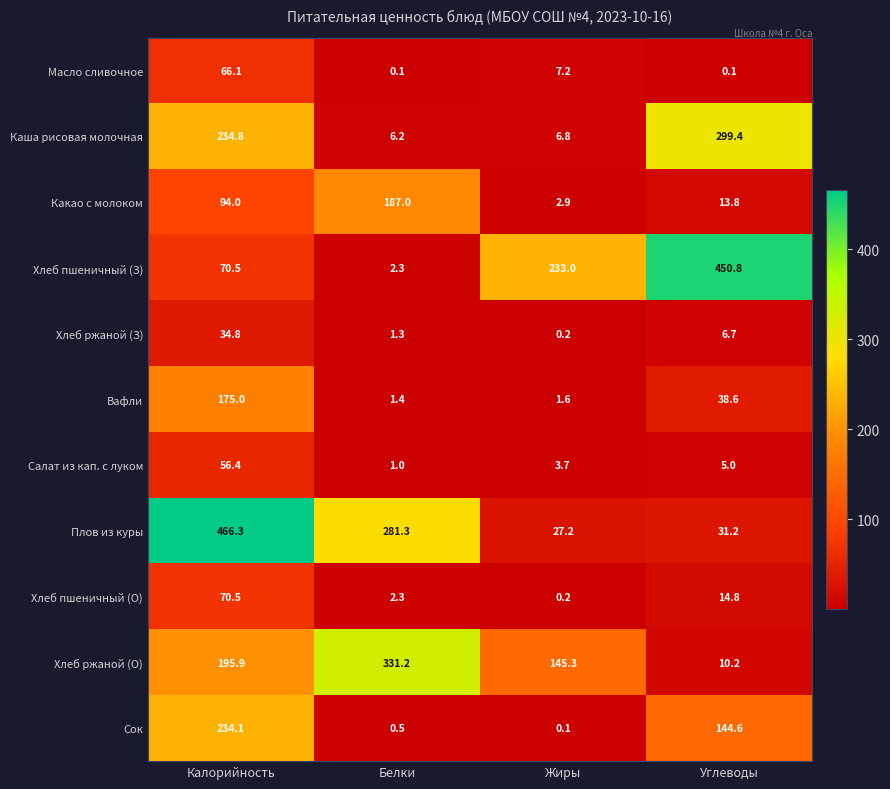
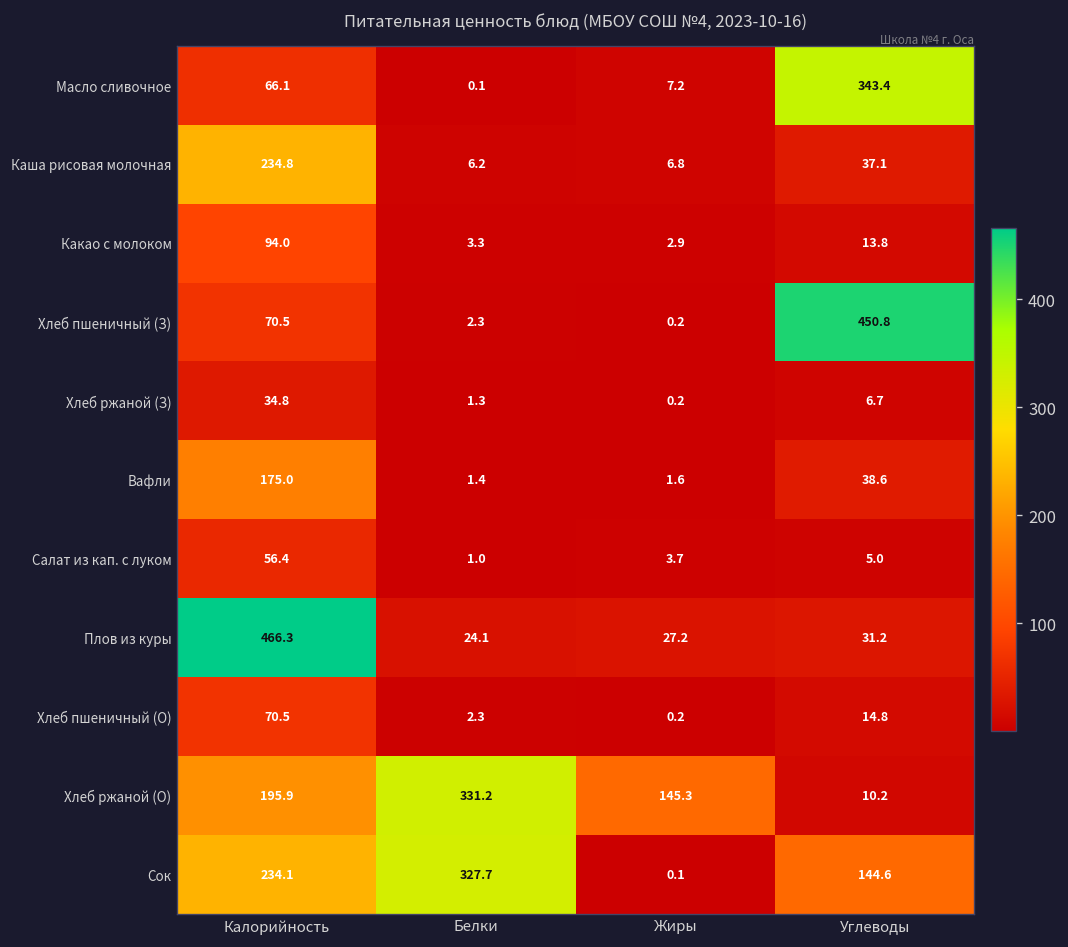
Масло сливочное, Углеводы: 0.1 -> 343.4
Каша рисовая молочная, Углеводы: 299.4 -> 37.1
Какао с молоком, Белки: 187.0 -> 3.3
Хлеб пшеничный (З), Жиры: 233.0 -> 0.2
Плов из куры, Белки: 281.3 -> 24.1
Сок, Белки: 0.5 -> 327.7
